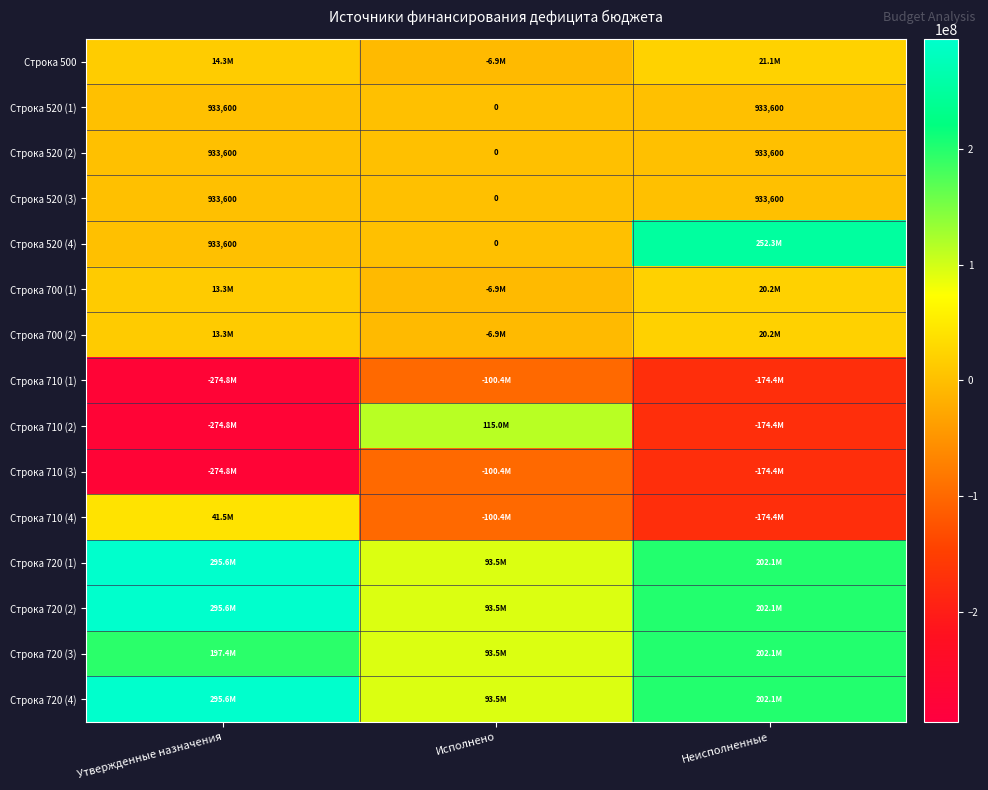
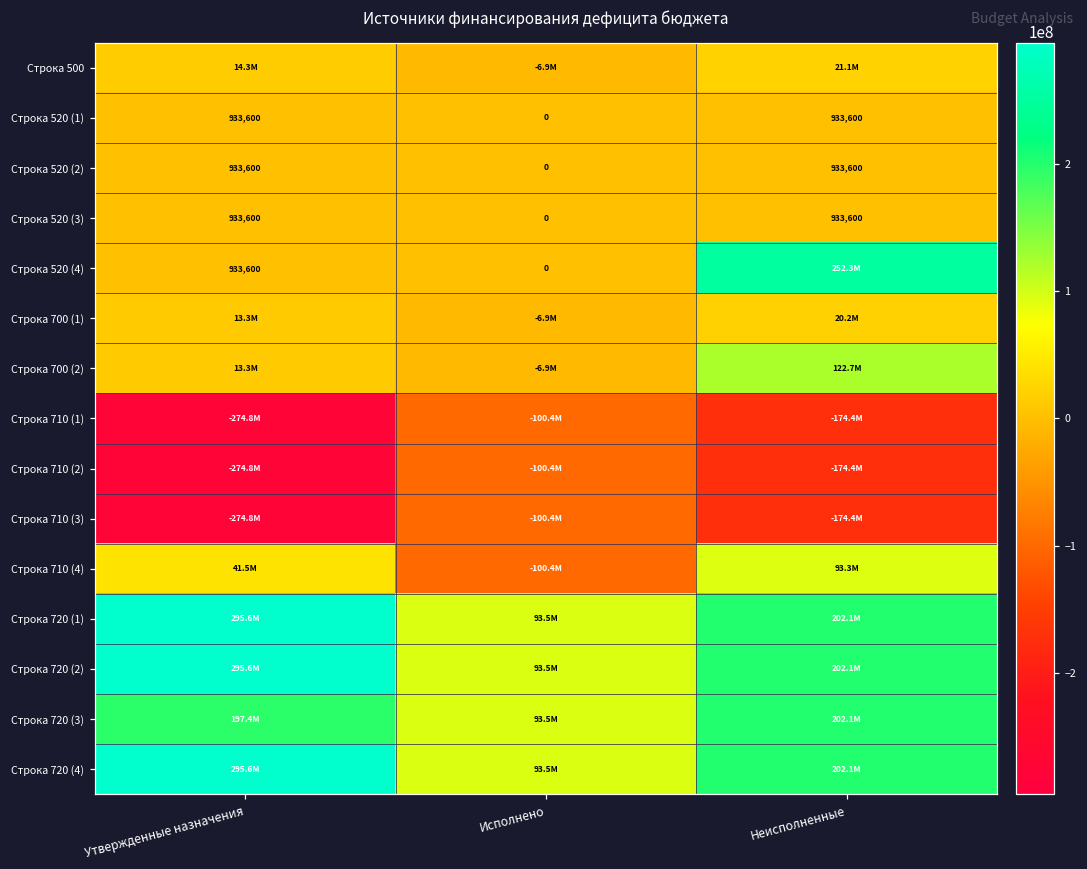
Строка 700 (2), Неисполненные: 20.2M -> 122.7M
Строка 710 (2), Исполнено: 115.0M -> -100.4M
Строка 710 (4), Неисполненные: -174.4M -> 93.3M
